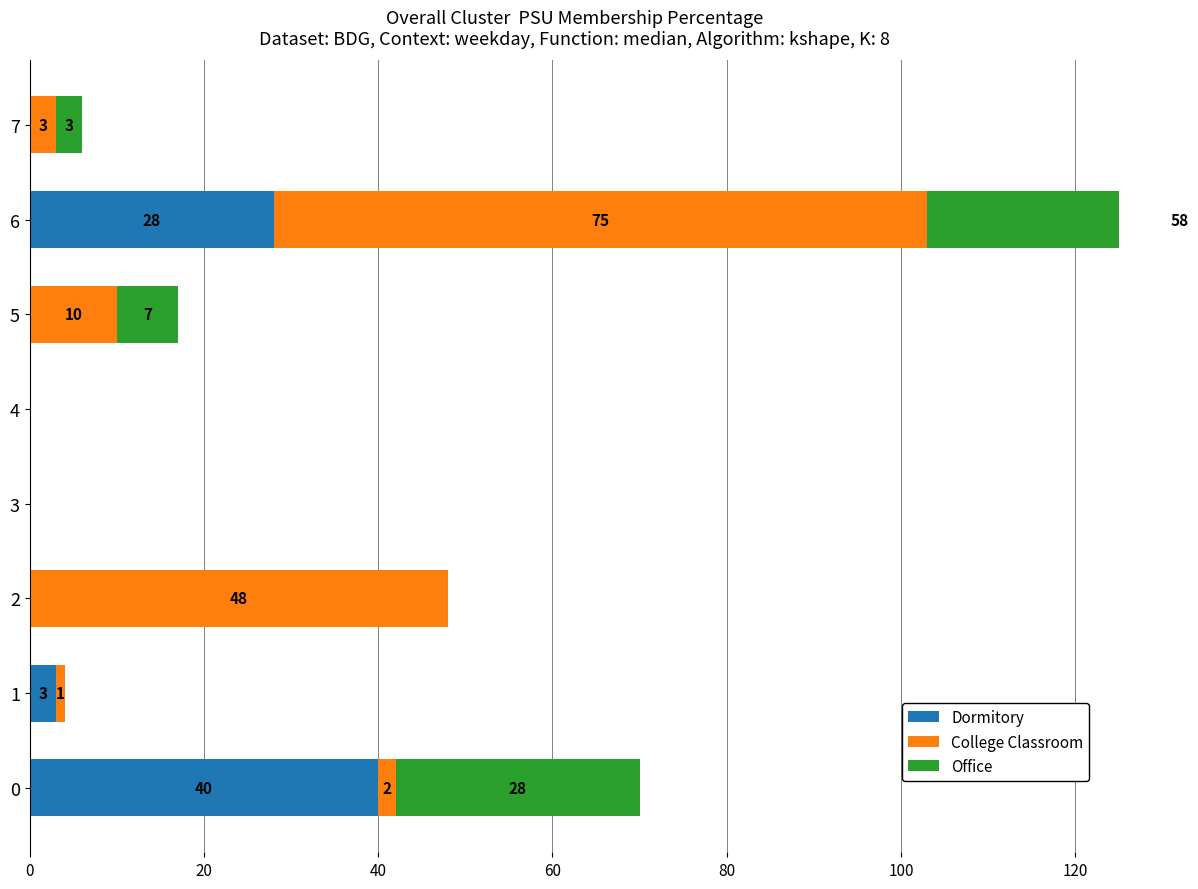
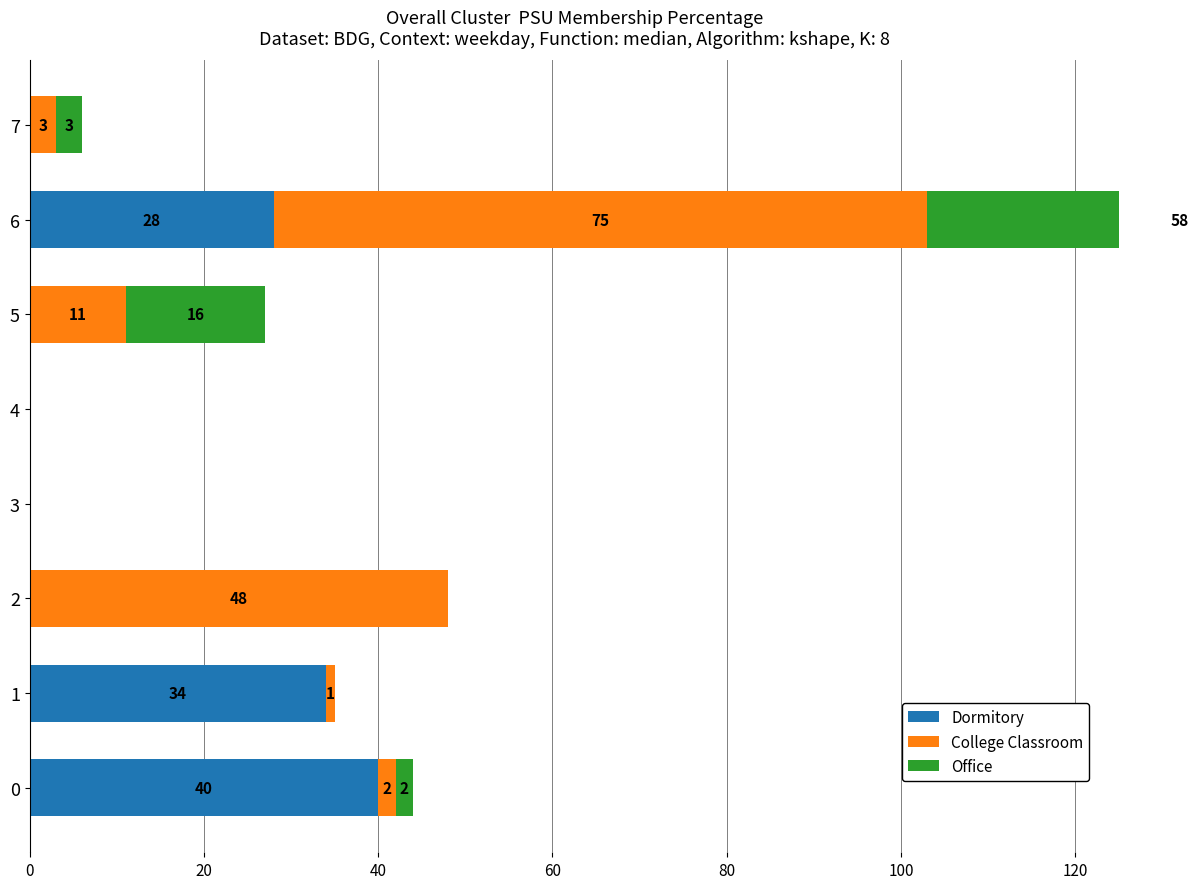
College Classroom, 5: 10 -> 11
Office, 5: 7 -> 16
Dormitory, 1: 3 -> 34
Office, 0: 28 -> 2
